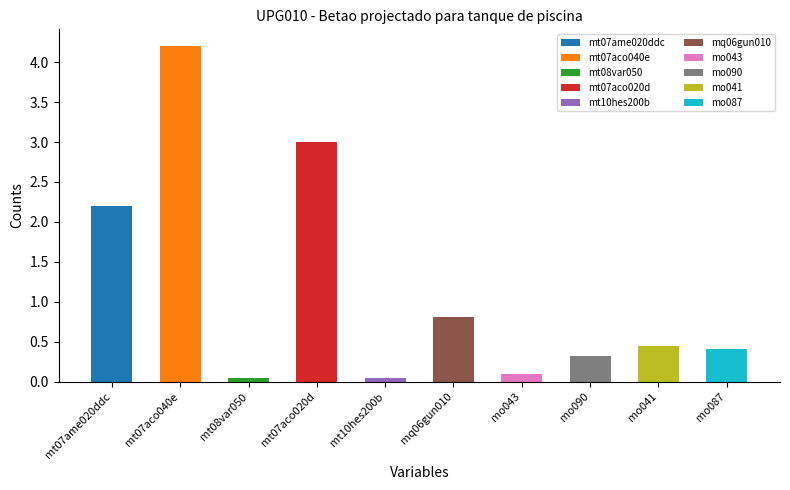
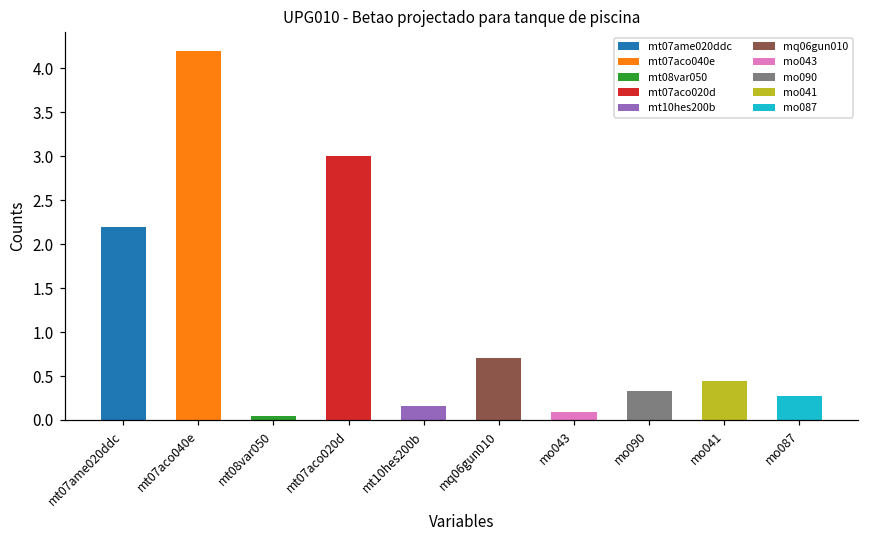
mt10hes200b: 0.1 -> 0.2
mq06gun010: 0.8 -> 0.7
mo087: 0.4 -> 0.3
